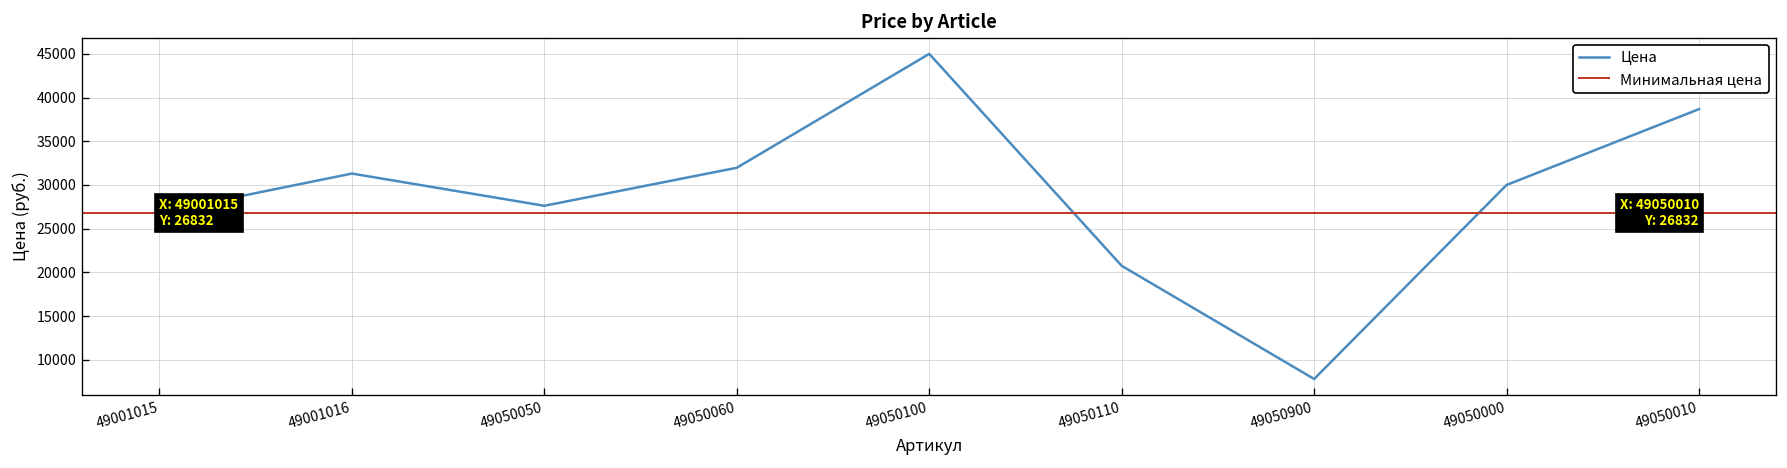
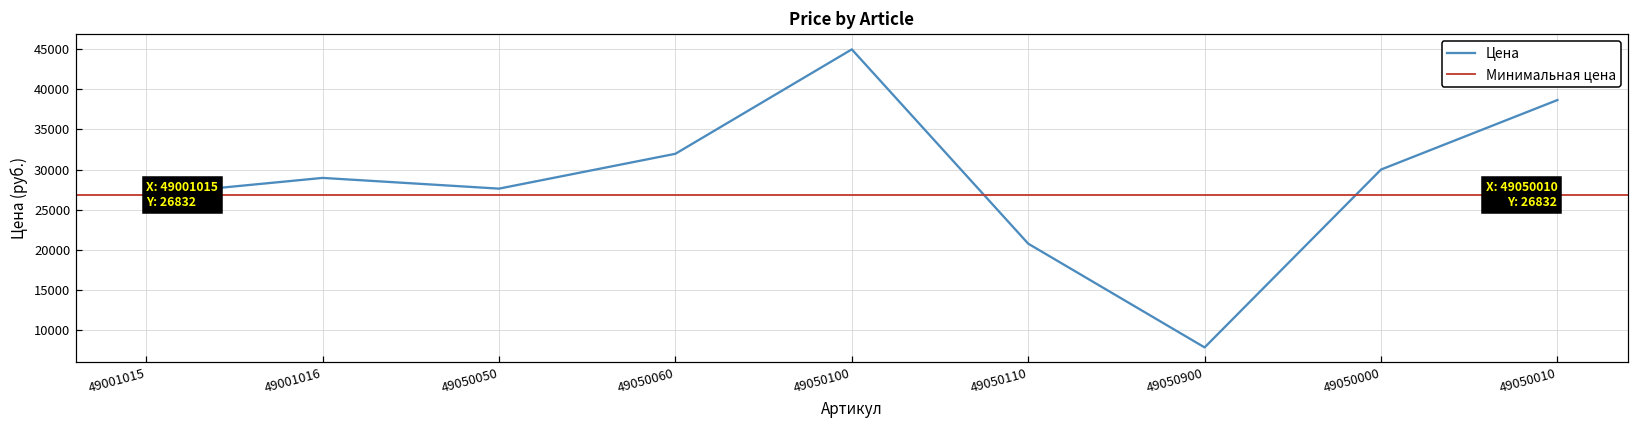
49001016: 31000 -> 29000
